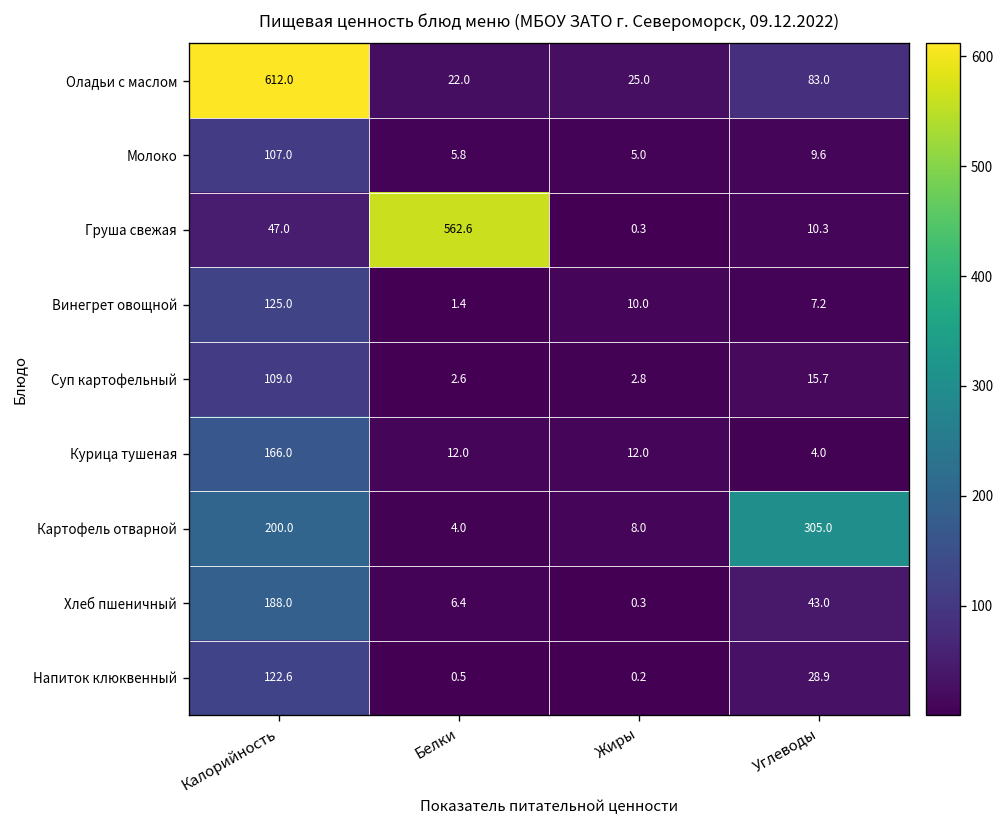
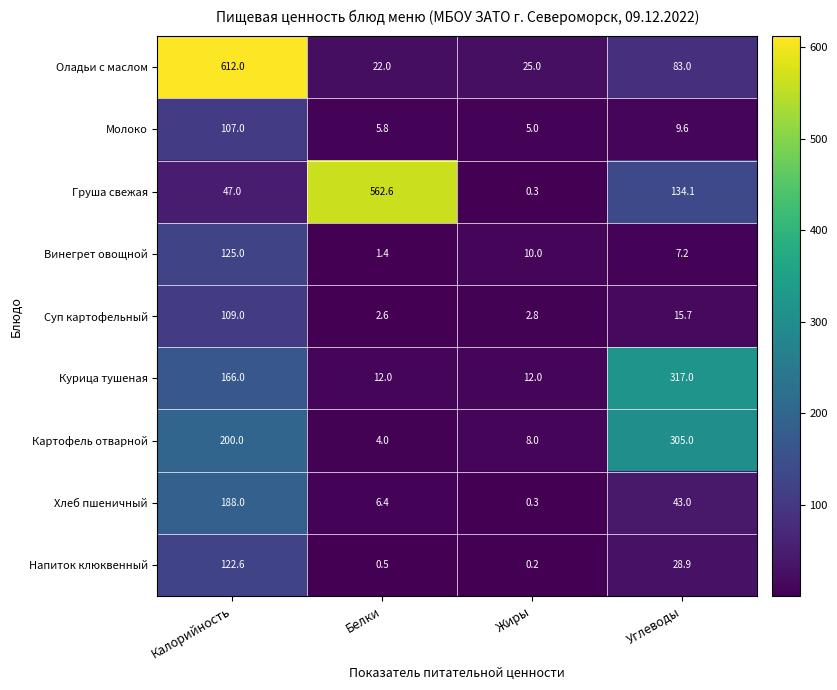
Груша свежая, Углеводы: 10.3 -> 134.1
Курица тушеная, Углеводы: 4.0 -> 317.0
